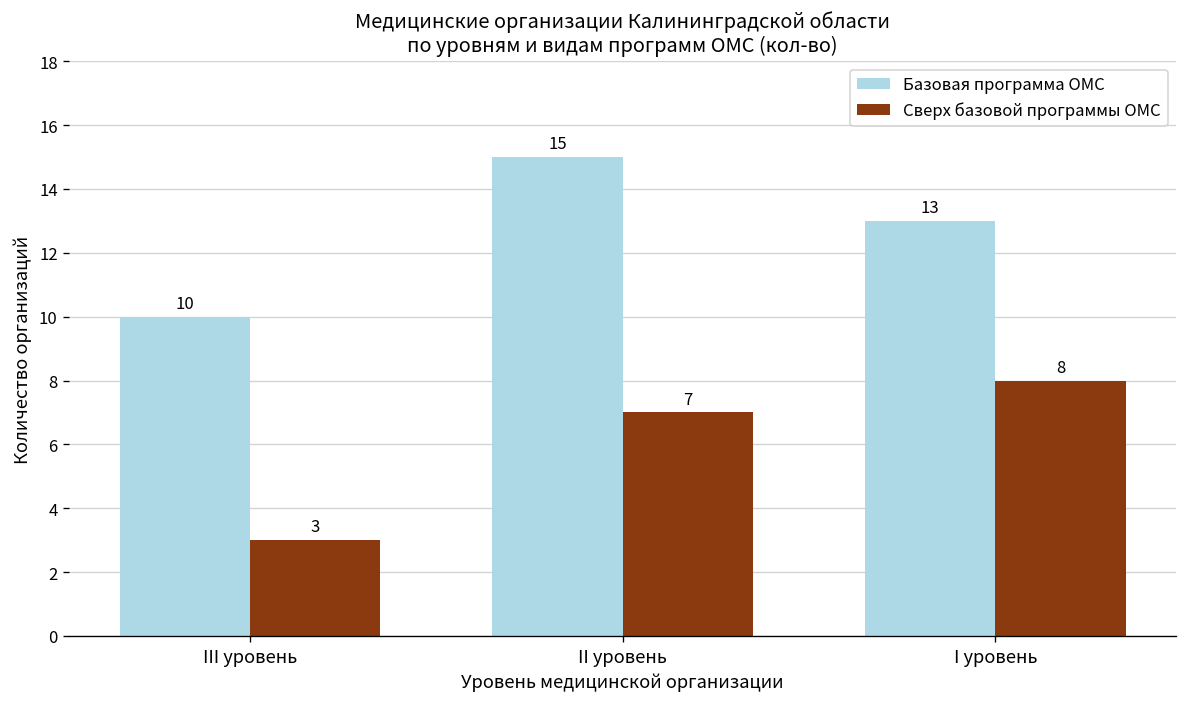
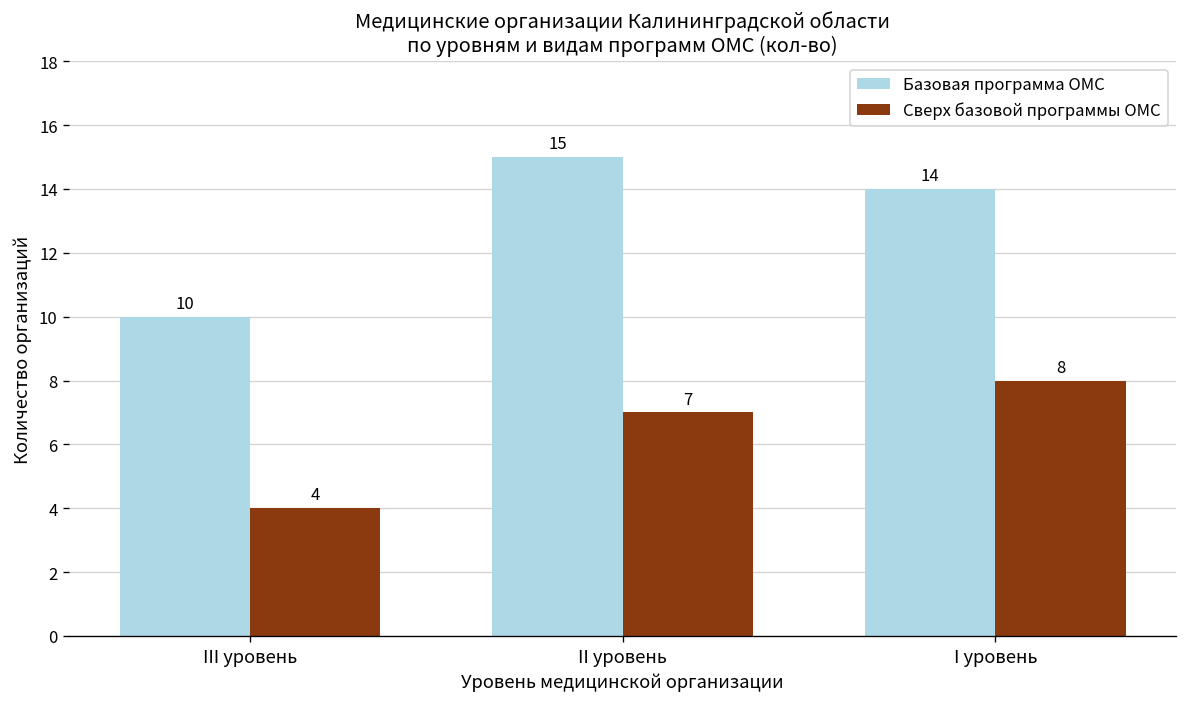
Сверх базовой программы ОМС, III уровень: 3 -> 4
Базовая программа ОМС, I уровень: 13 -> 14
